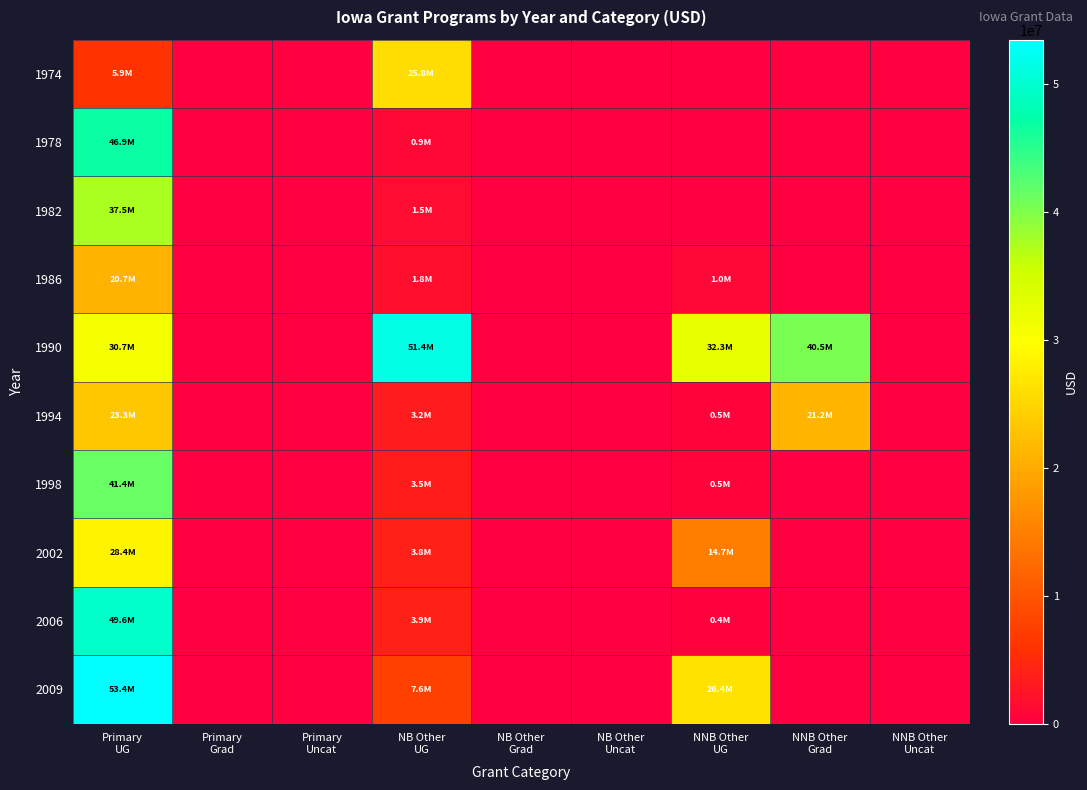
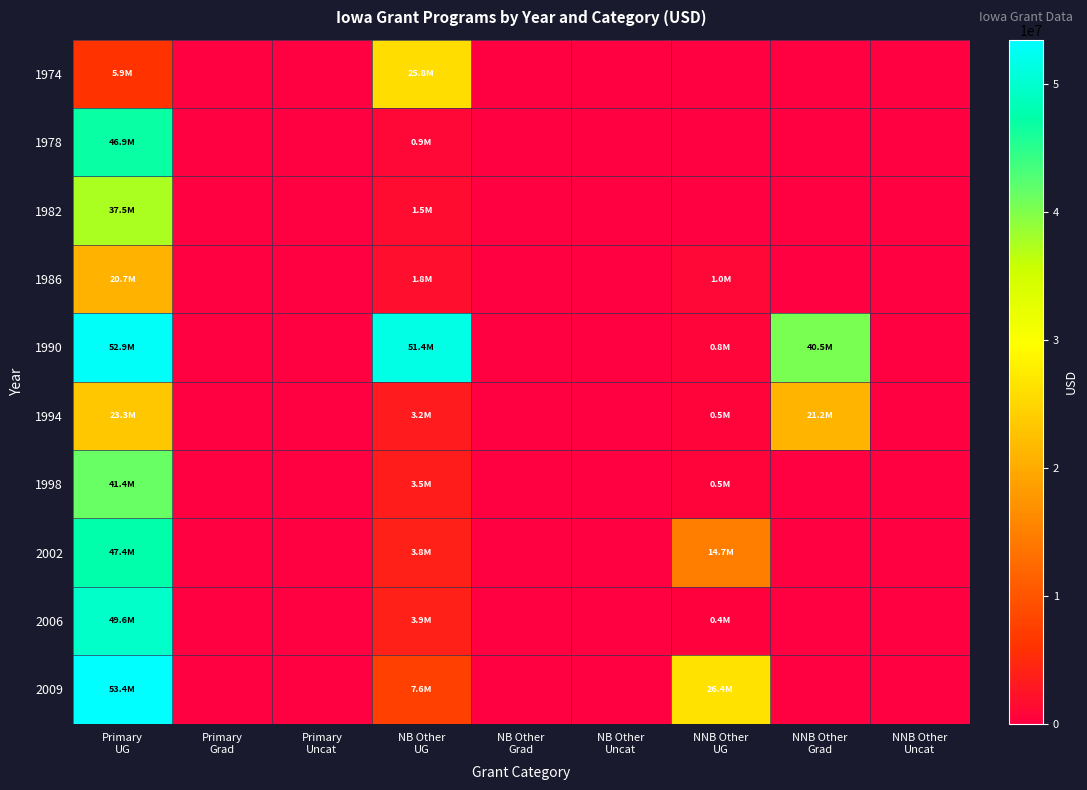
1990, Primary UG: 30.7M -> 52.9M
1990, NNB Other UG: 32.3M -> 0.8M
2002, Primary UG: 28.4M -> 47.4M
